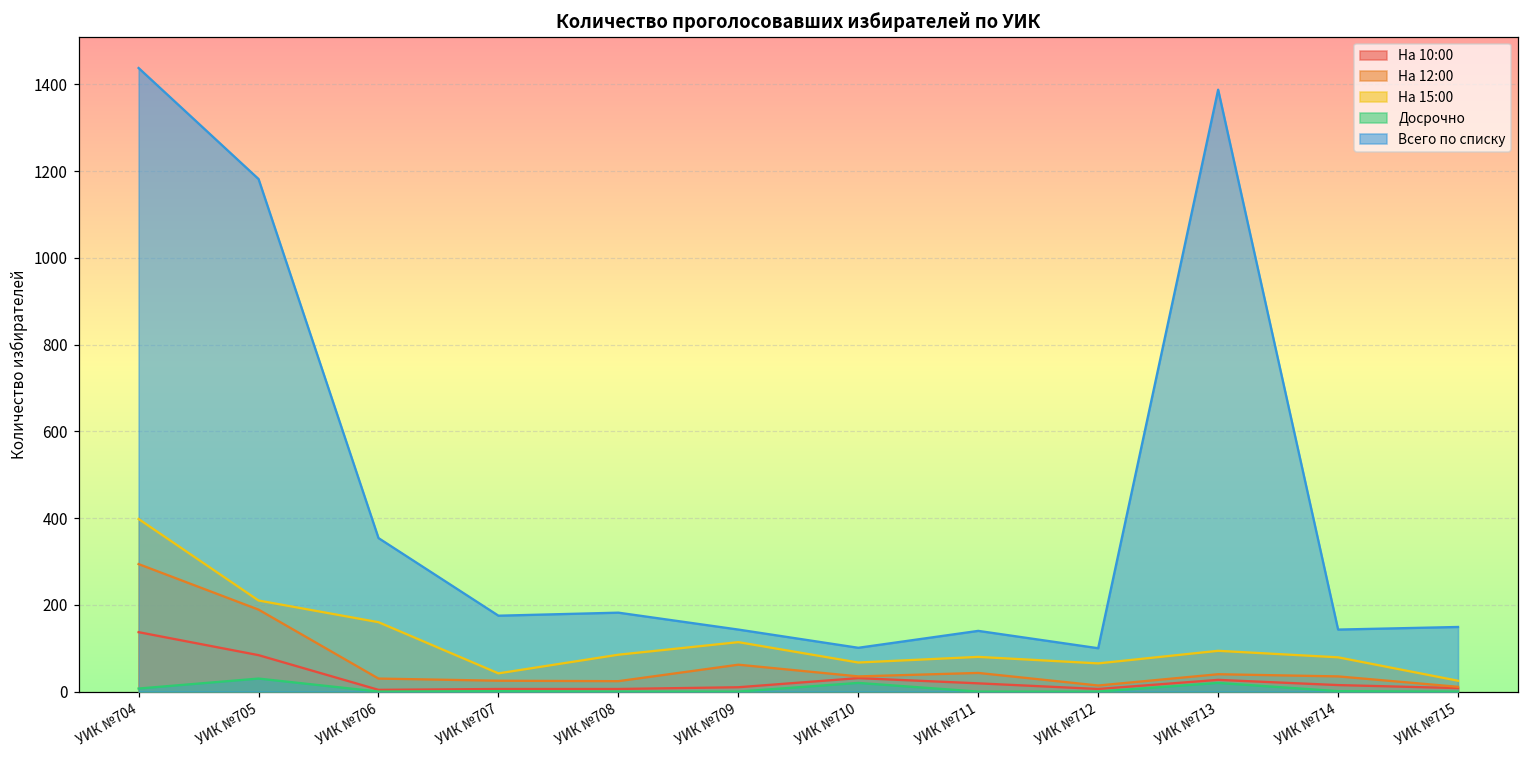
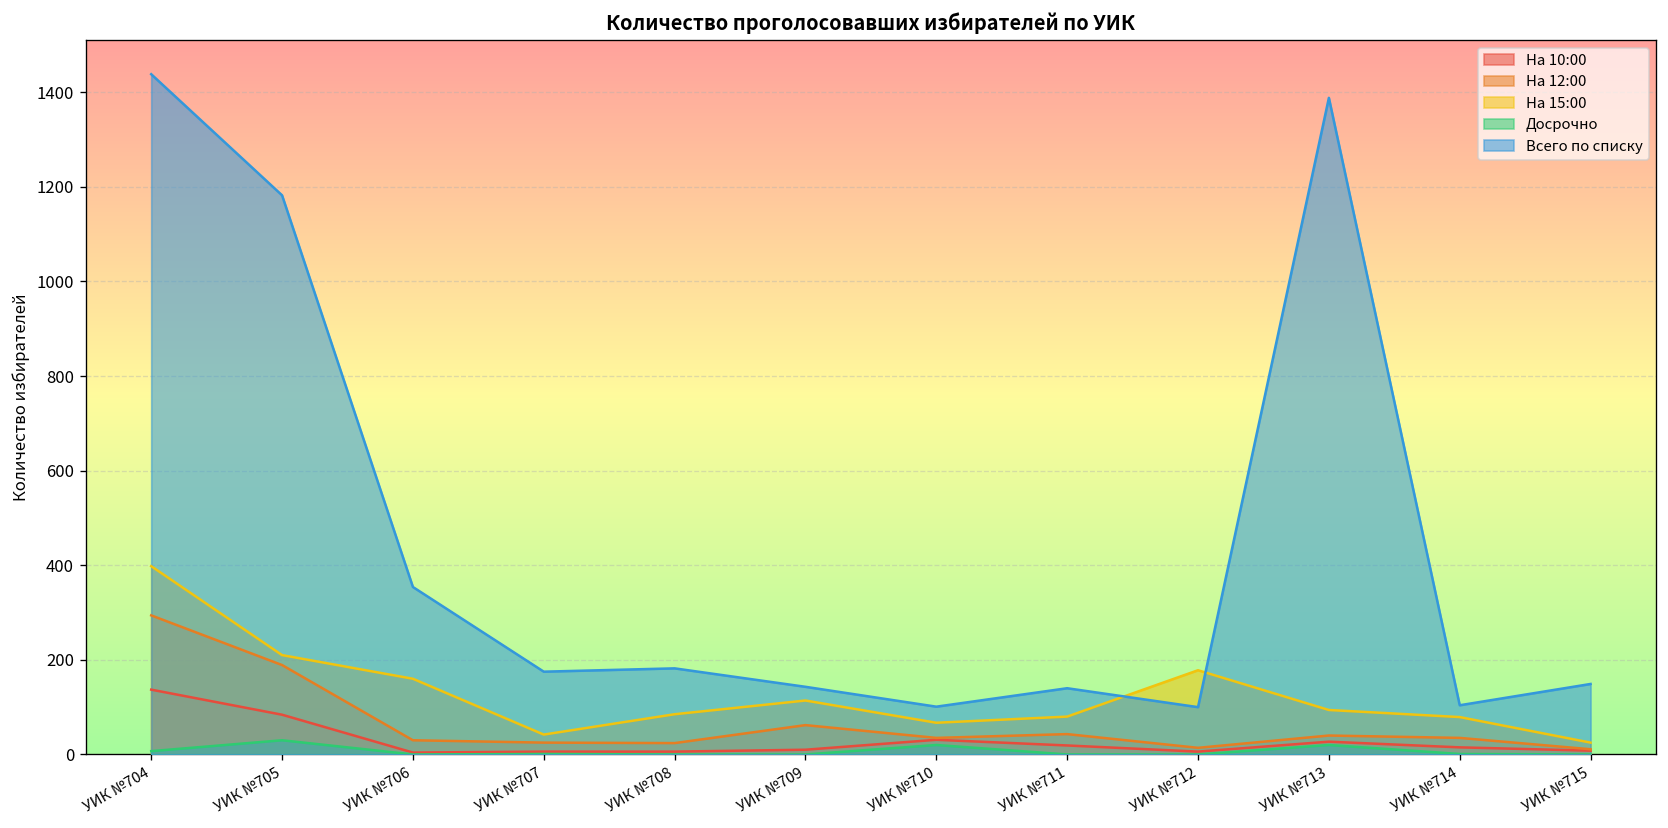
На 15:00, УИК №712: 70 -> 180
Всего по списку, УИК №714: 140 -> 100
